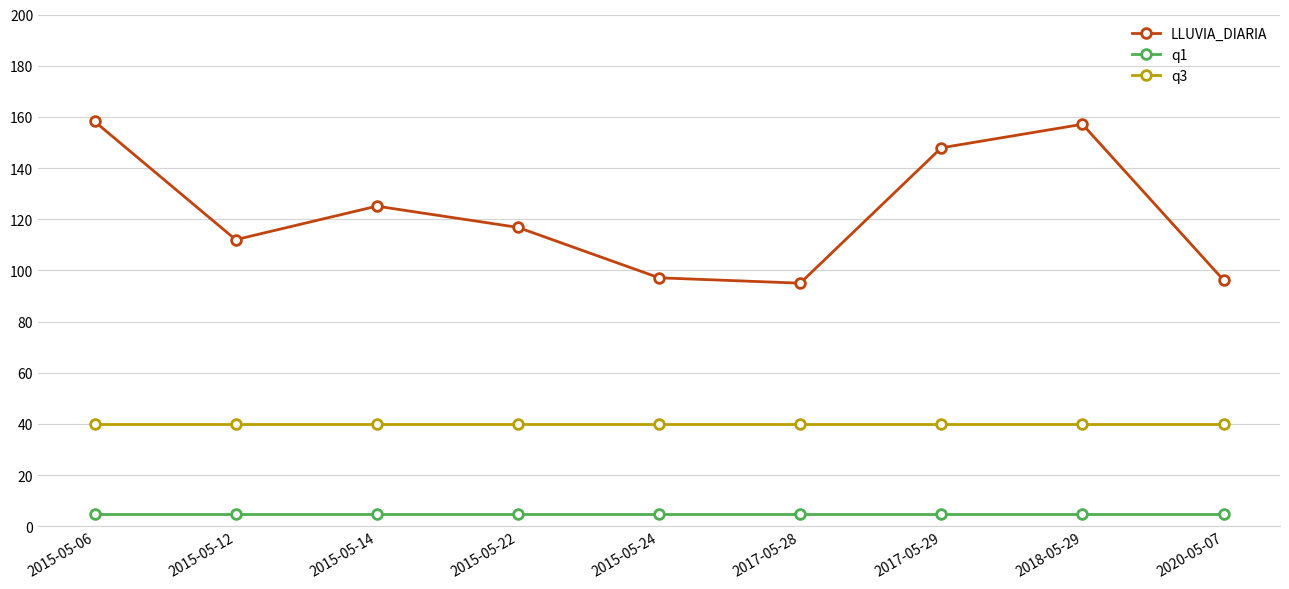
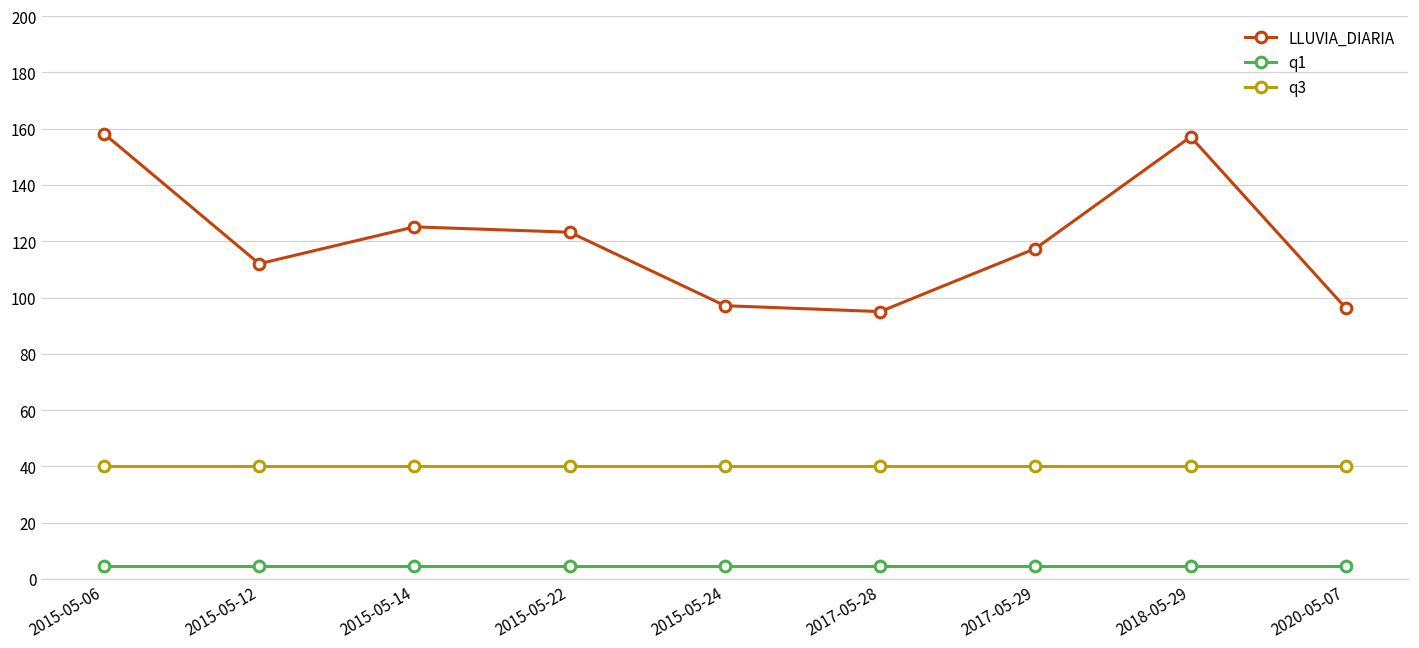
LLUVIA_DIARIA, 2015-05-22: 117 -> 123
LLUVIA_DIARIA, 2017-05-29: 148 -> 117
